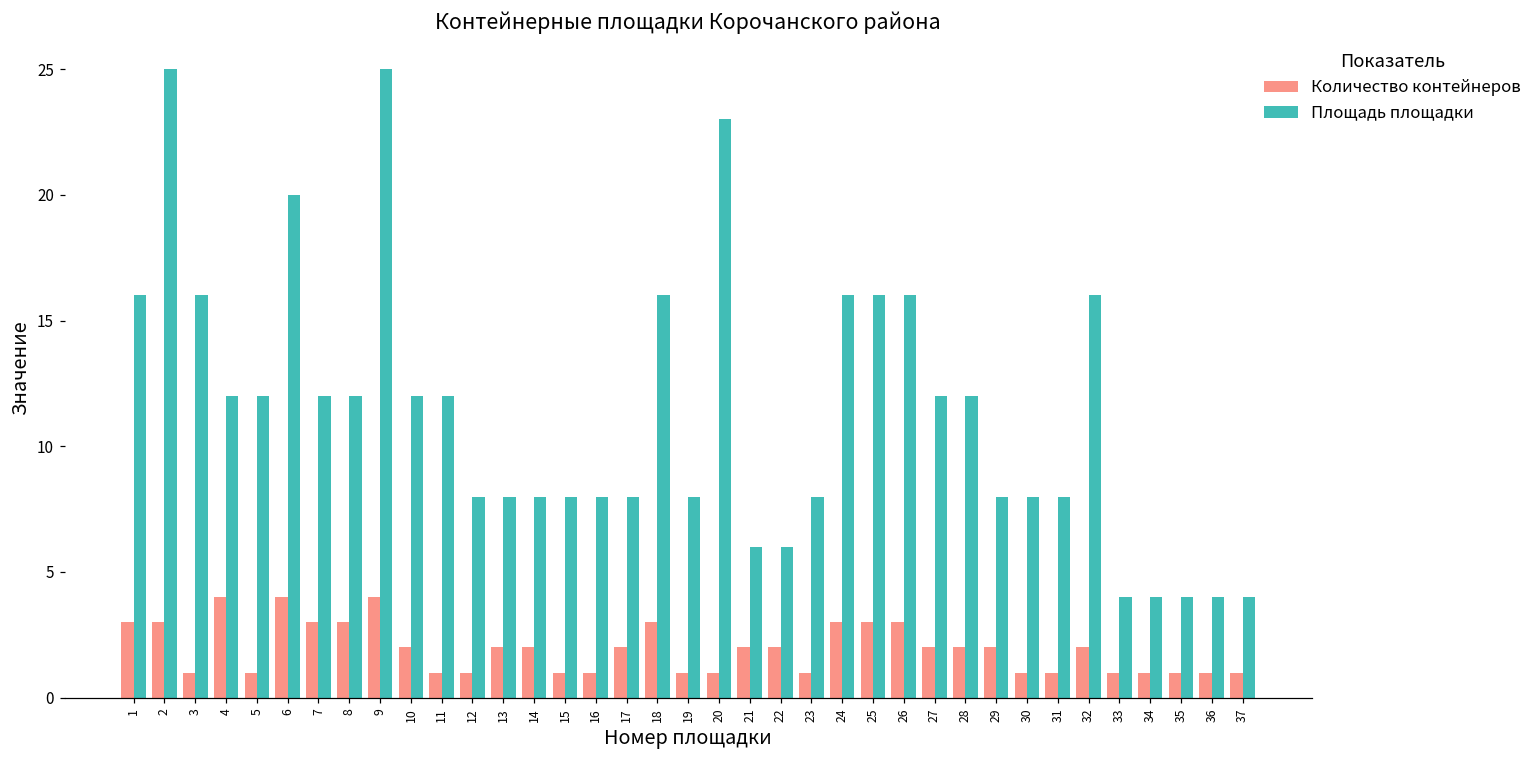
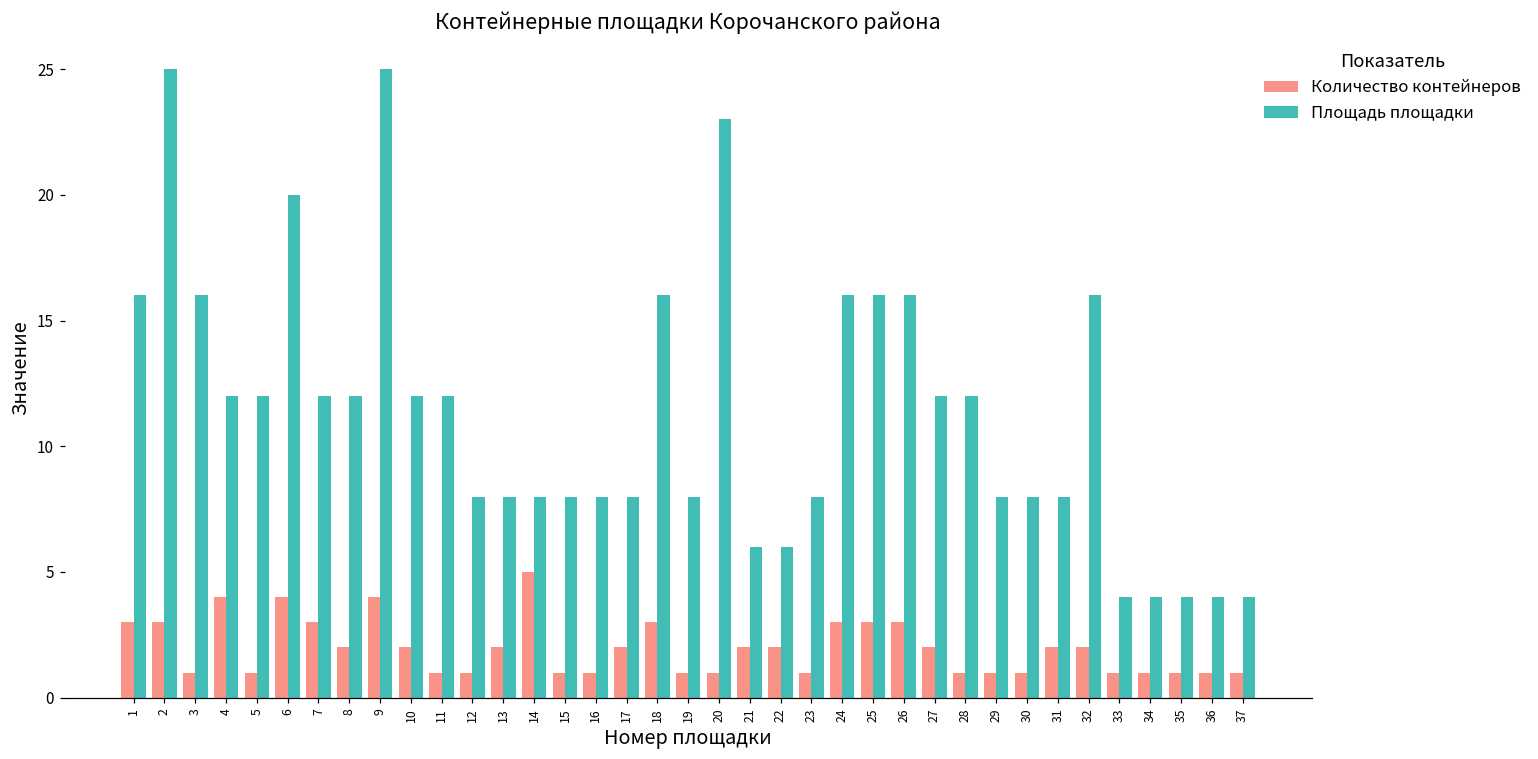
Количество контейнеров, 8: 3 -> 2
Количество контейнеров, 14: 2 -> 5
Количество контейнеров, 28: 2 -> 1
Количество контейнеров, 29: 2 -> 1
Количество контейнеров, 31: 1 -> 2
